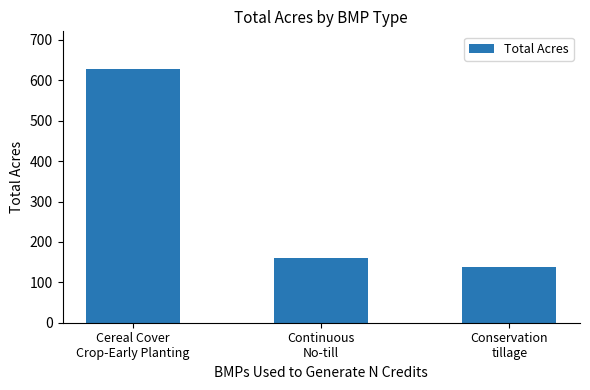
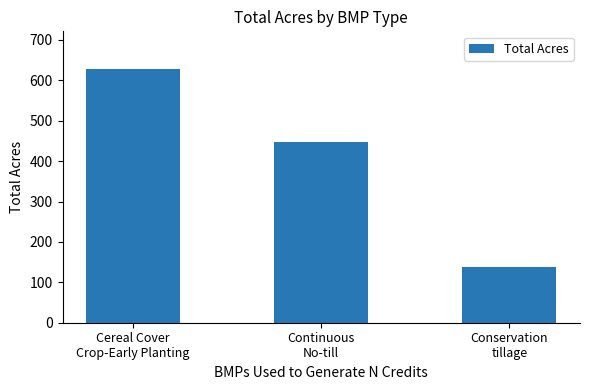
Continuous No-till: 160 -> 450
